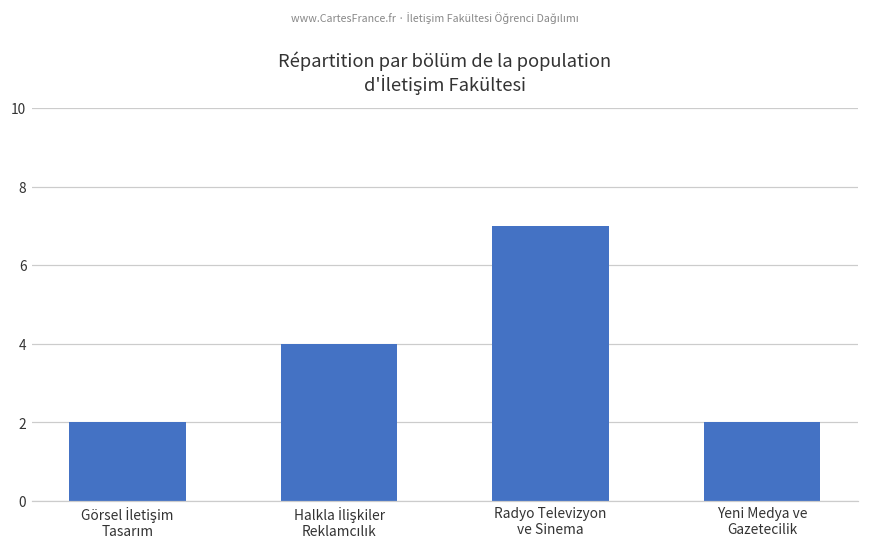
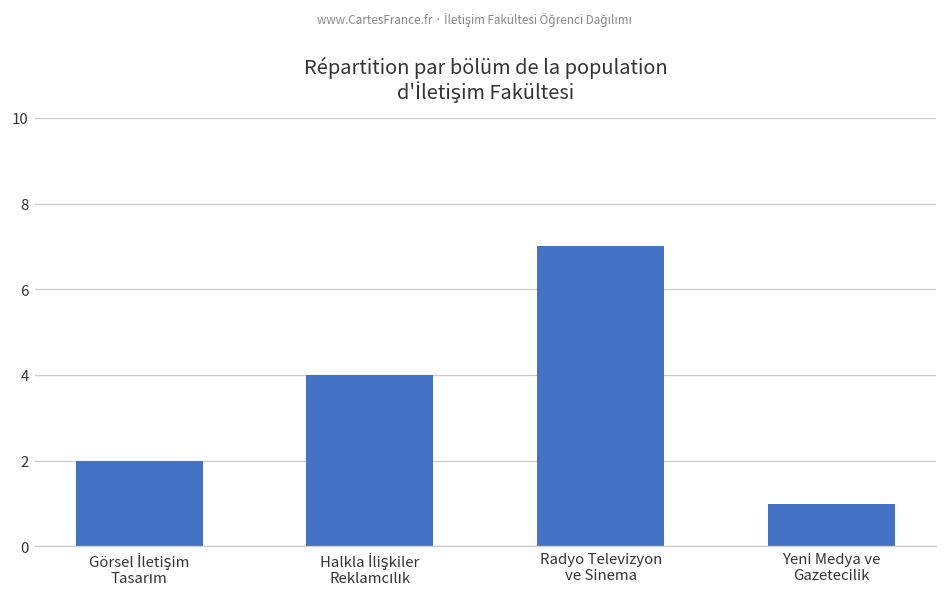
Yeni Medya ve Gazetecilik: 2 -> 1
